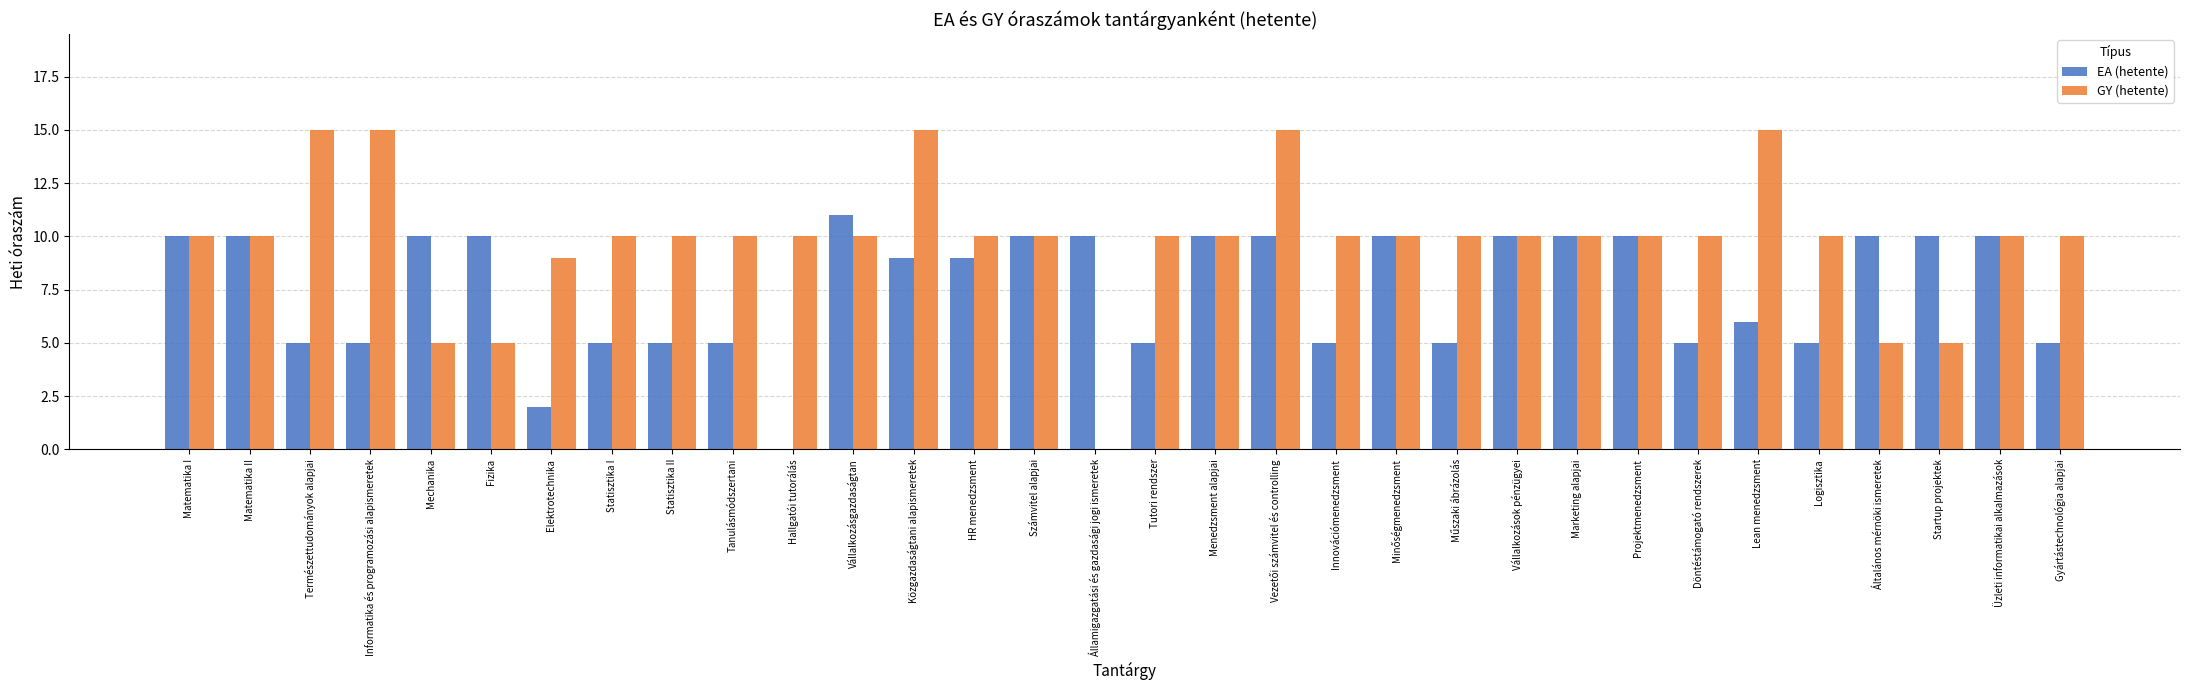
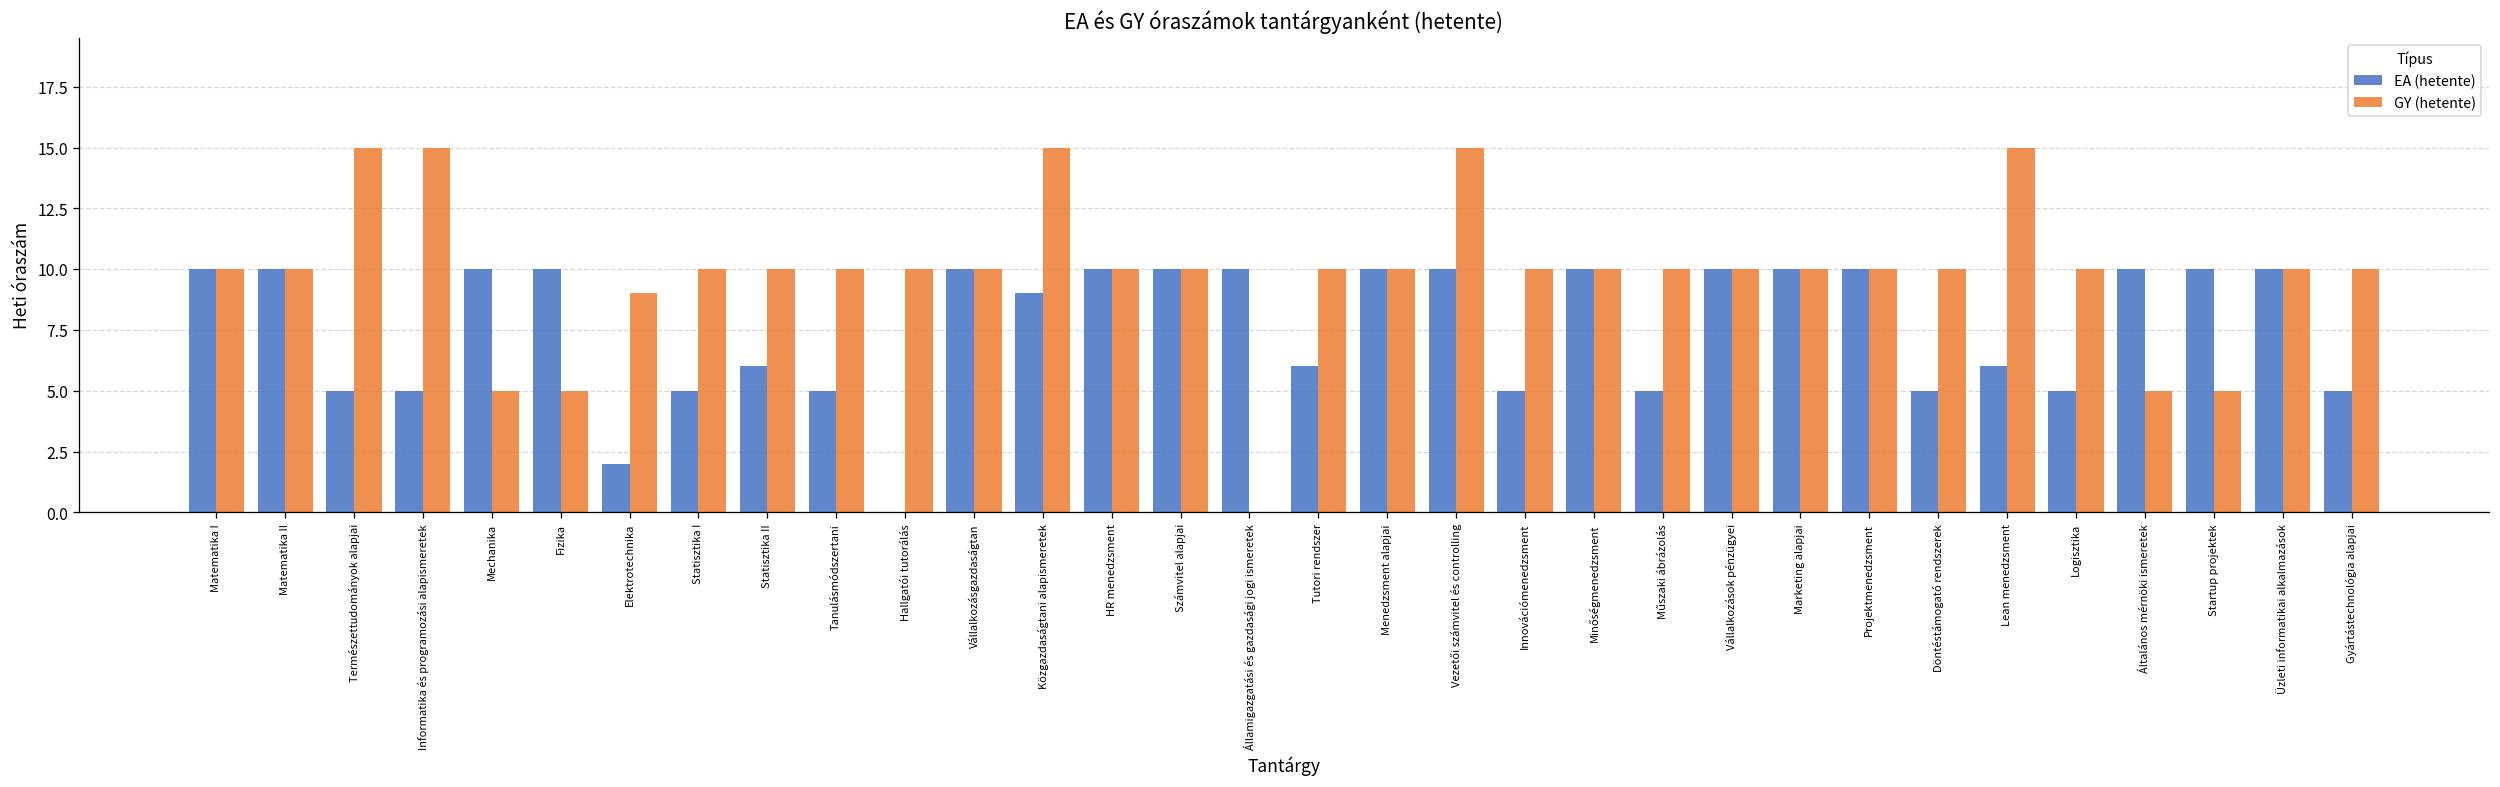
EA (hetente), Statisztika II: 5 -> 6
EA (hetente), Vállalkozásgazdaságtan: 11 -> 10
EA (hetente), HR menedzsment: 9 -> 10
EA (hetente), Tutori rendszer: 5 -> 6
